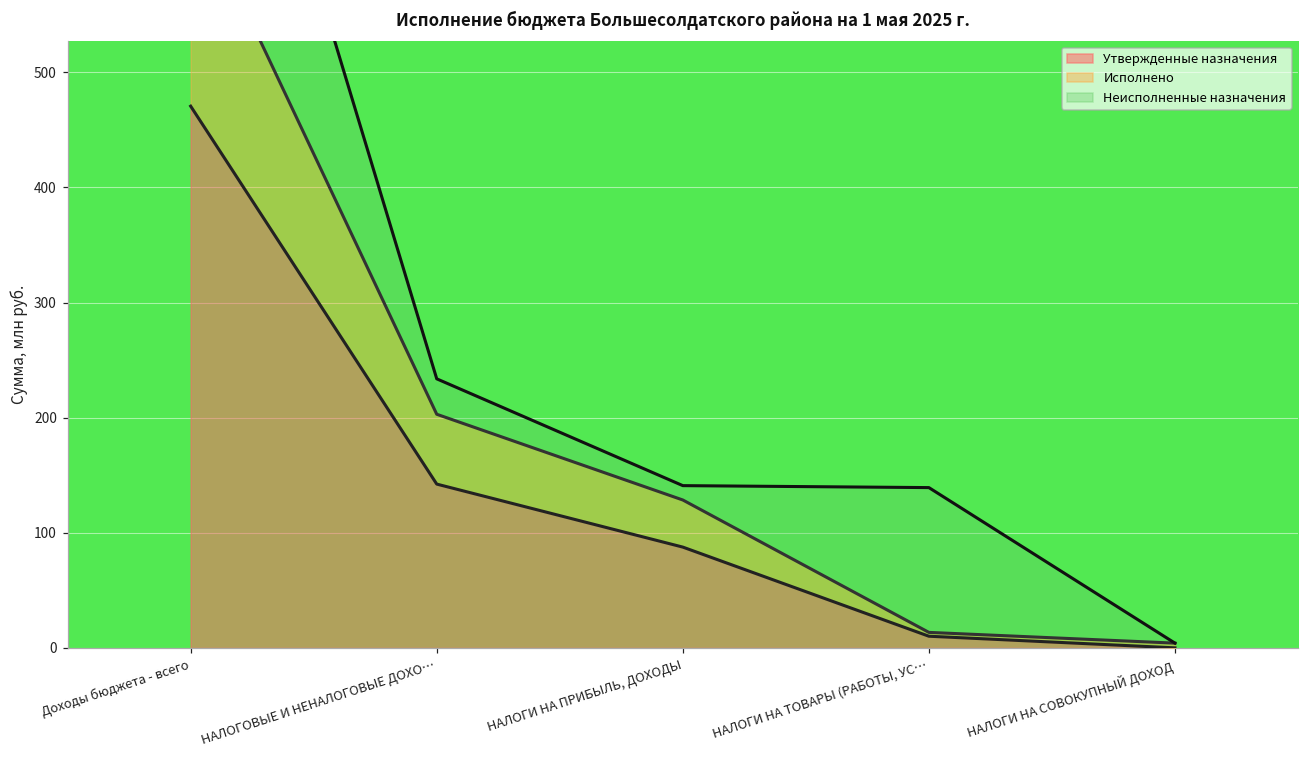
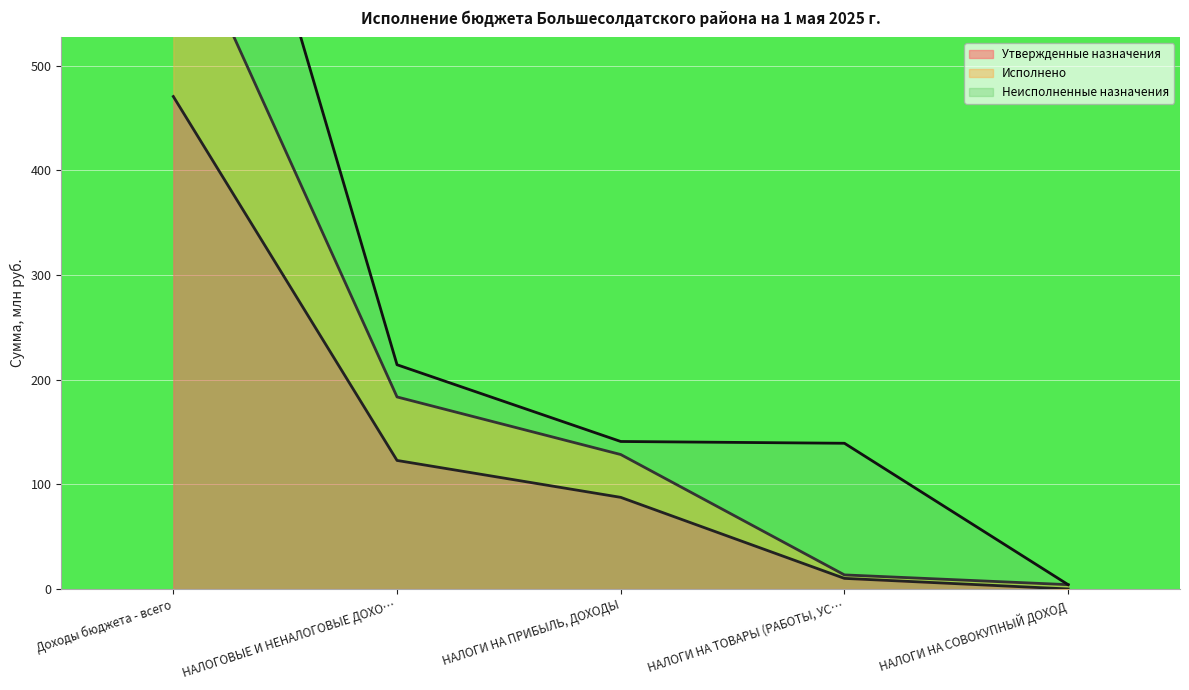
Утвержденные назначения, НАЛОГОВЫЕ И НЕНАЛОГОВЫЕ ДОХО…: 142 -> 123
